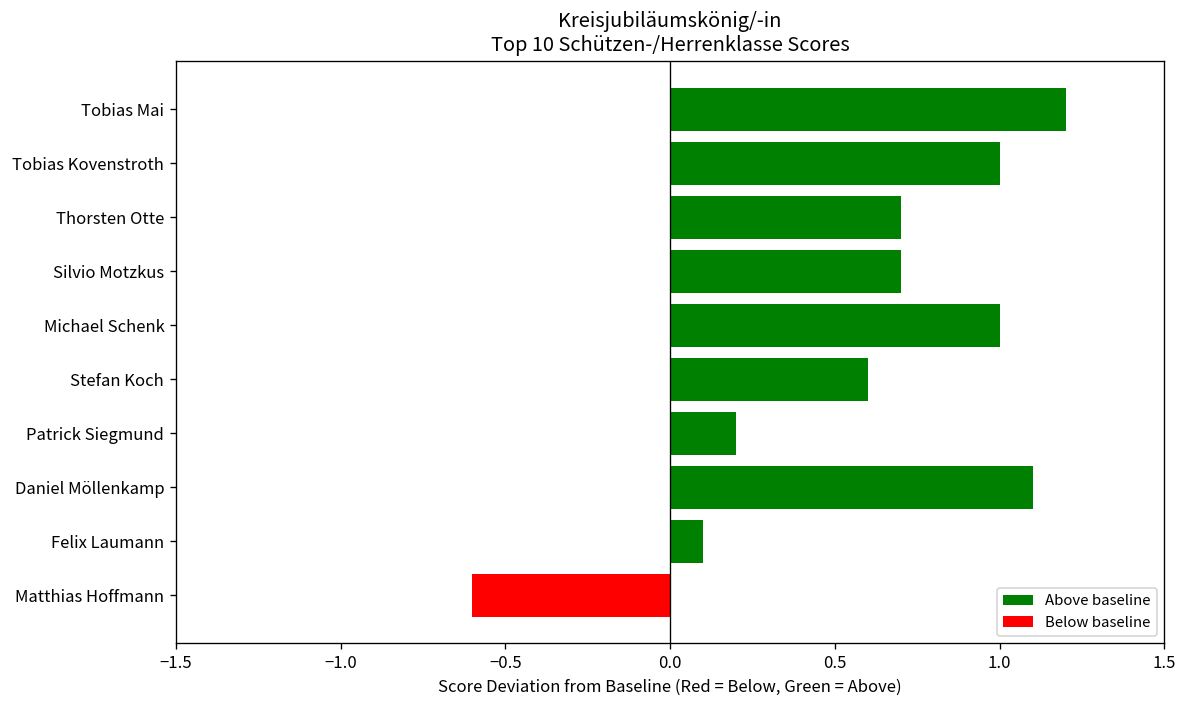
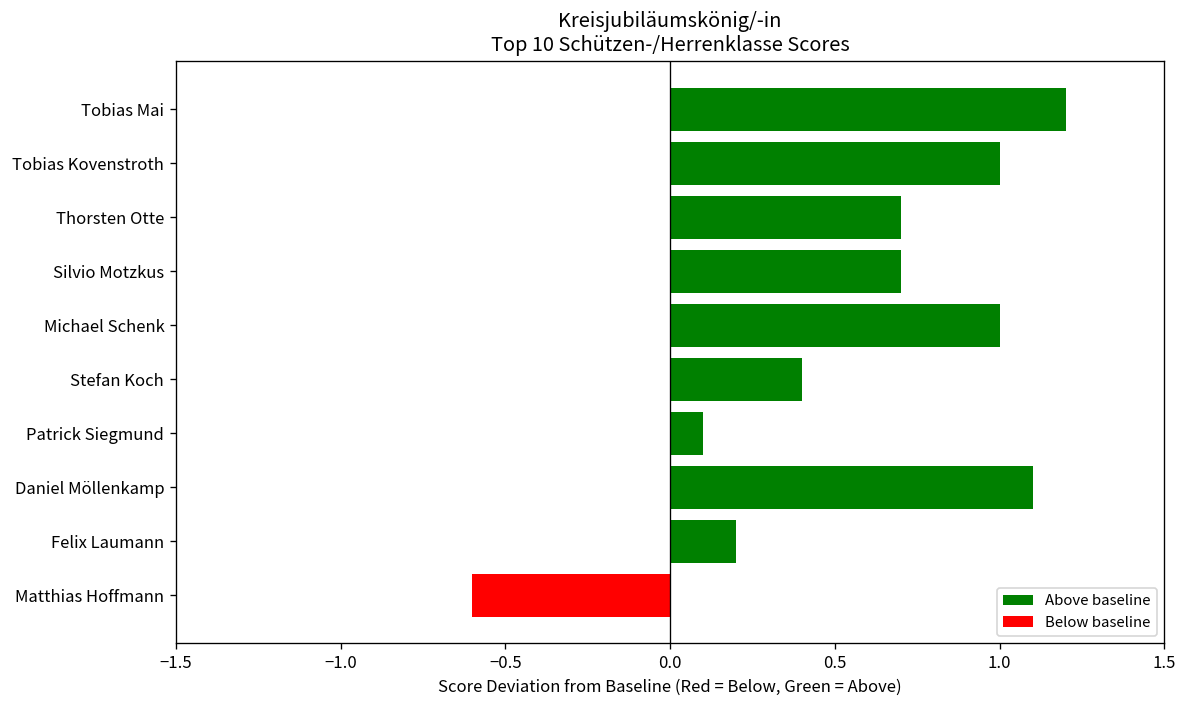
Stefan Koch: 0.60 -> 0.40
Patrick Siegmund: 0.20 -> 0.10
Felix Laumann: 0.10 -> 0.20
